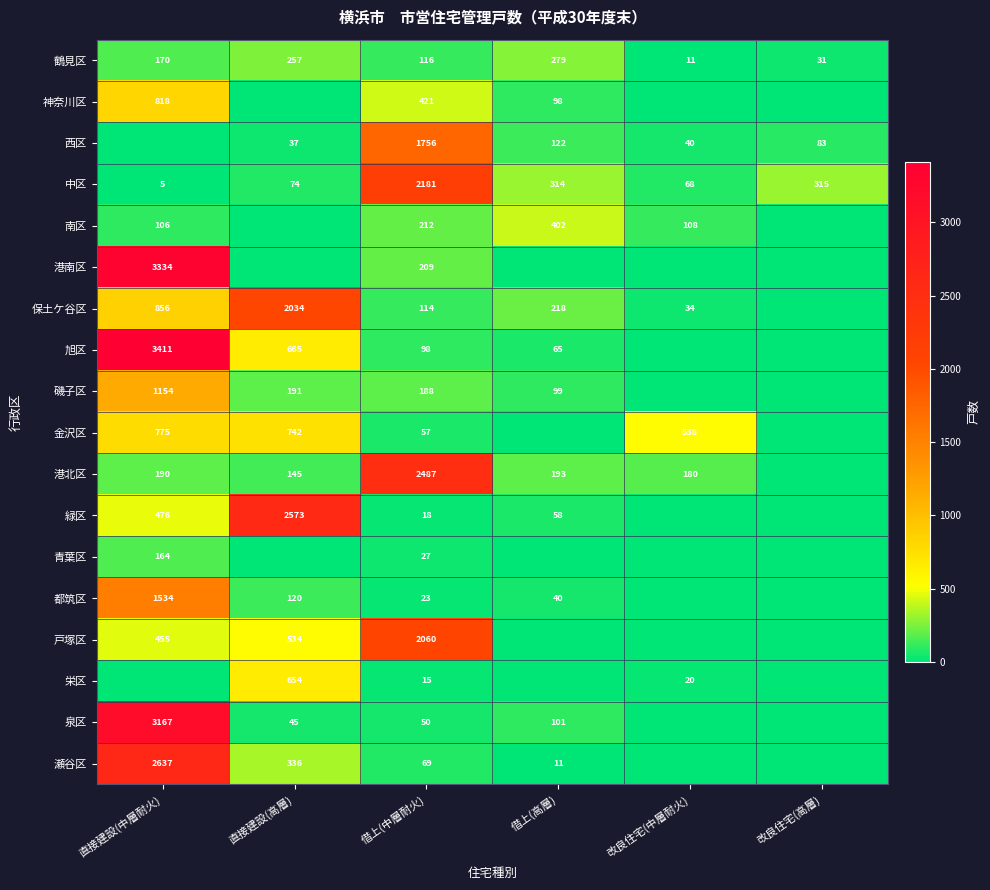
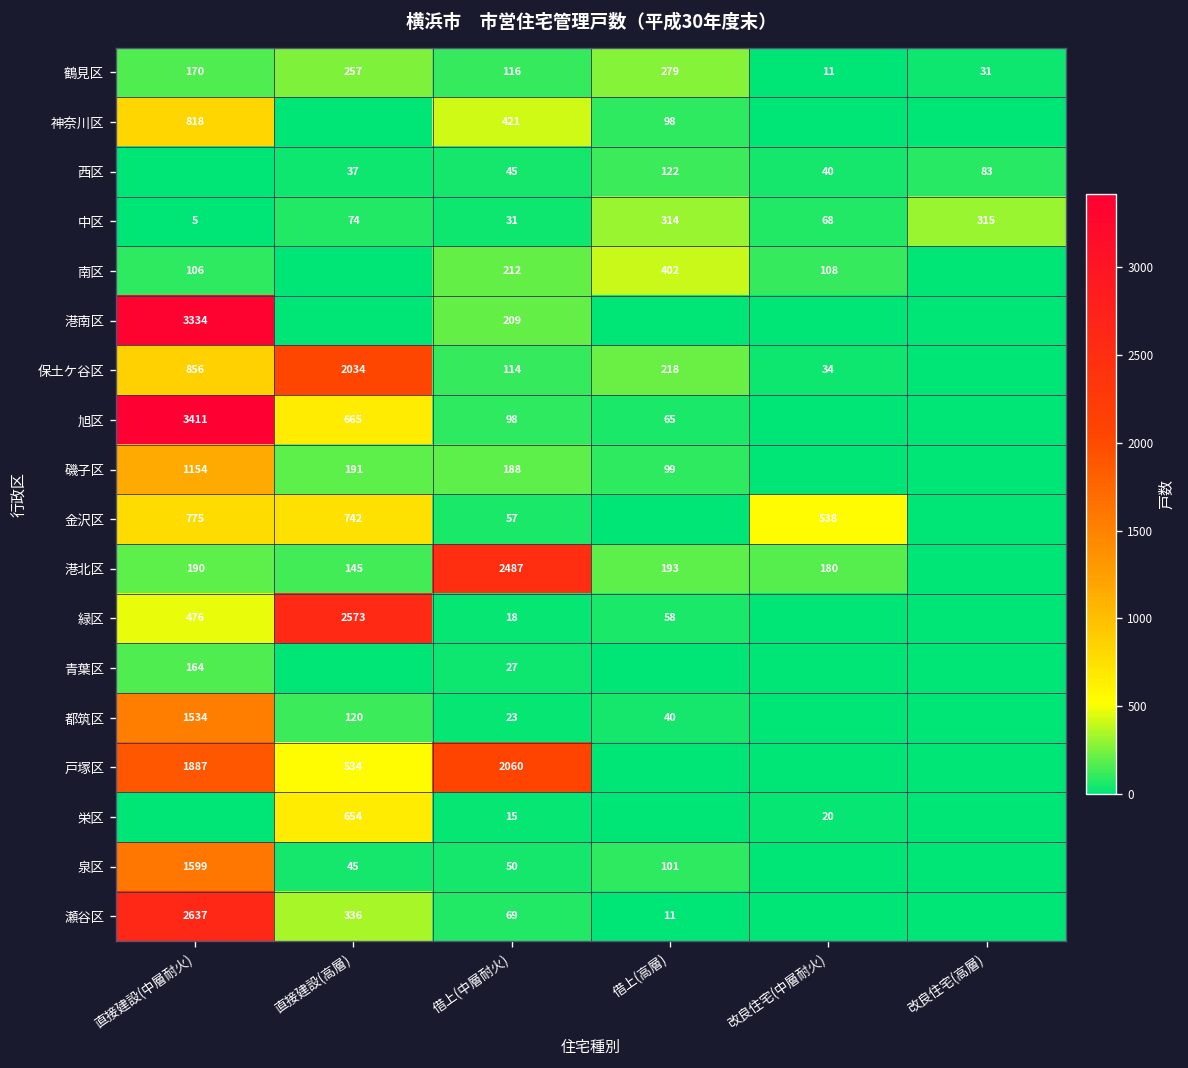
西区, 借上(中層耐火): 1756 -> 45
中区, 借上(中層耐火): 2181 -> 31
戸塚区, 直接建設(中層耐火): 455 -> 1887
泉区, 直接建設(中層耐火): 3167 -> 1599
